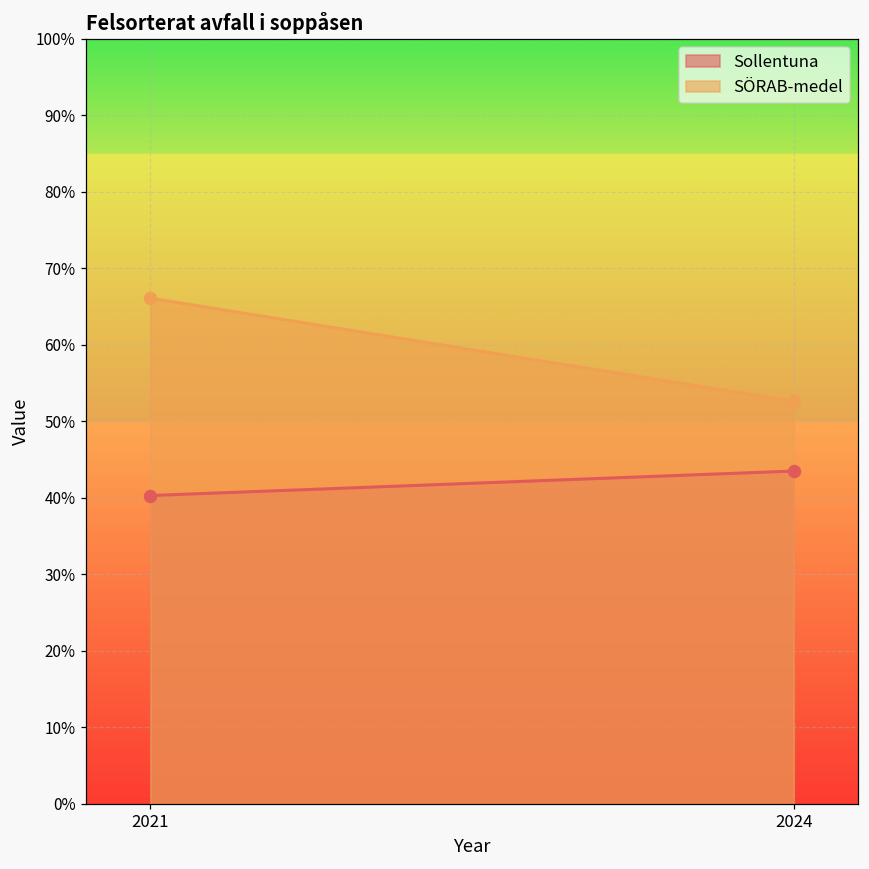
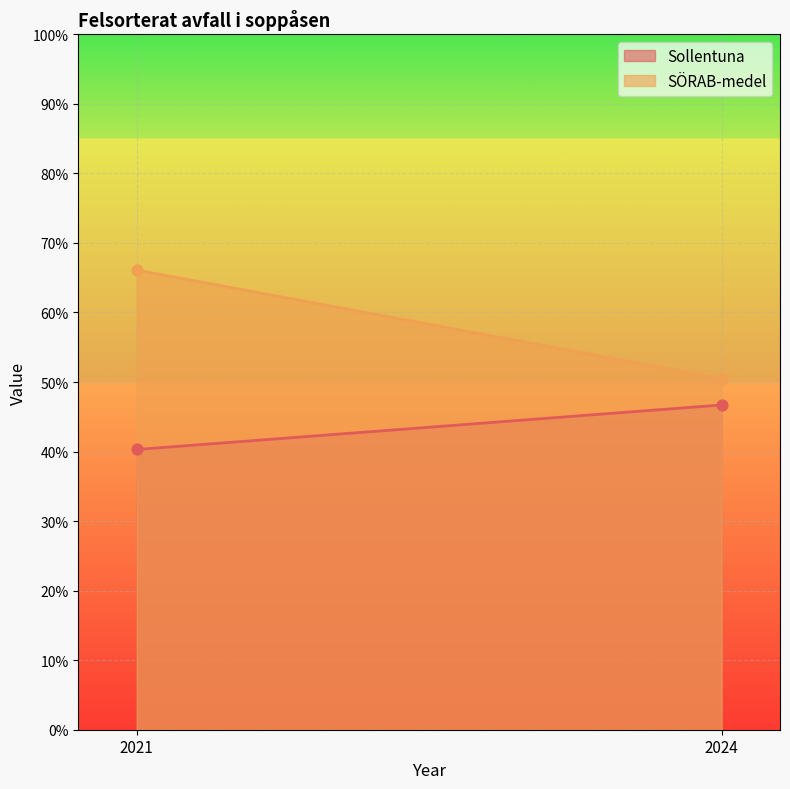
Sollentuna, 2024: 44% -> 47%
SÖRAB-medel, 2024: 53% -> 51%
